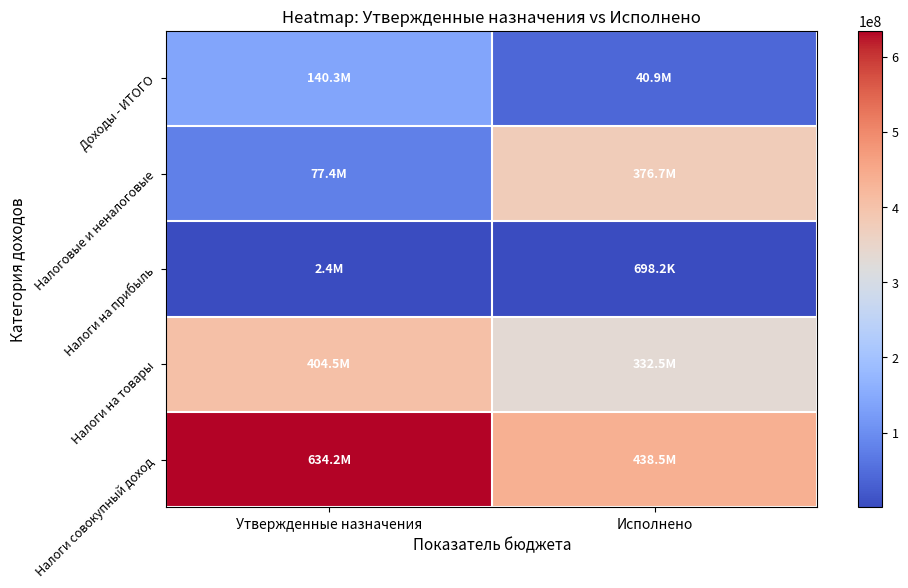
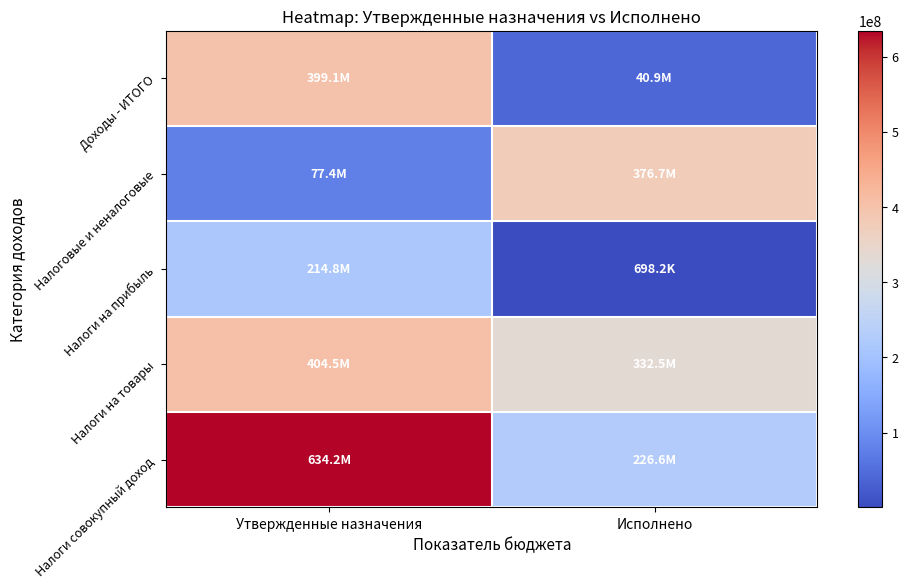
Доходы - ИТОГО, Утвержденные назначения: 140.3M -> 399.1M
Налоги на прибыль, Утвержденные назначения: 2.4M -> 214.8M
Налоги совокупный доход, Исполнено: 438.5M -> 226.6M
